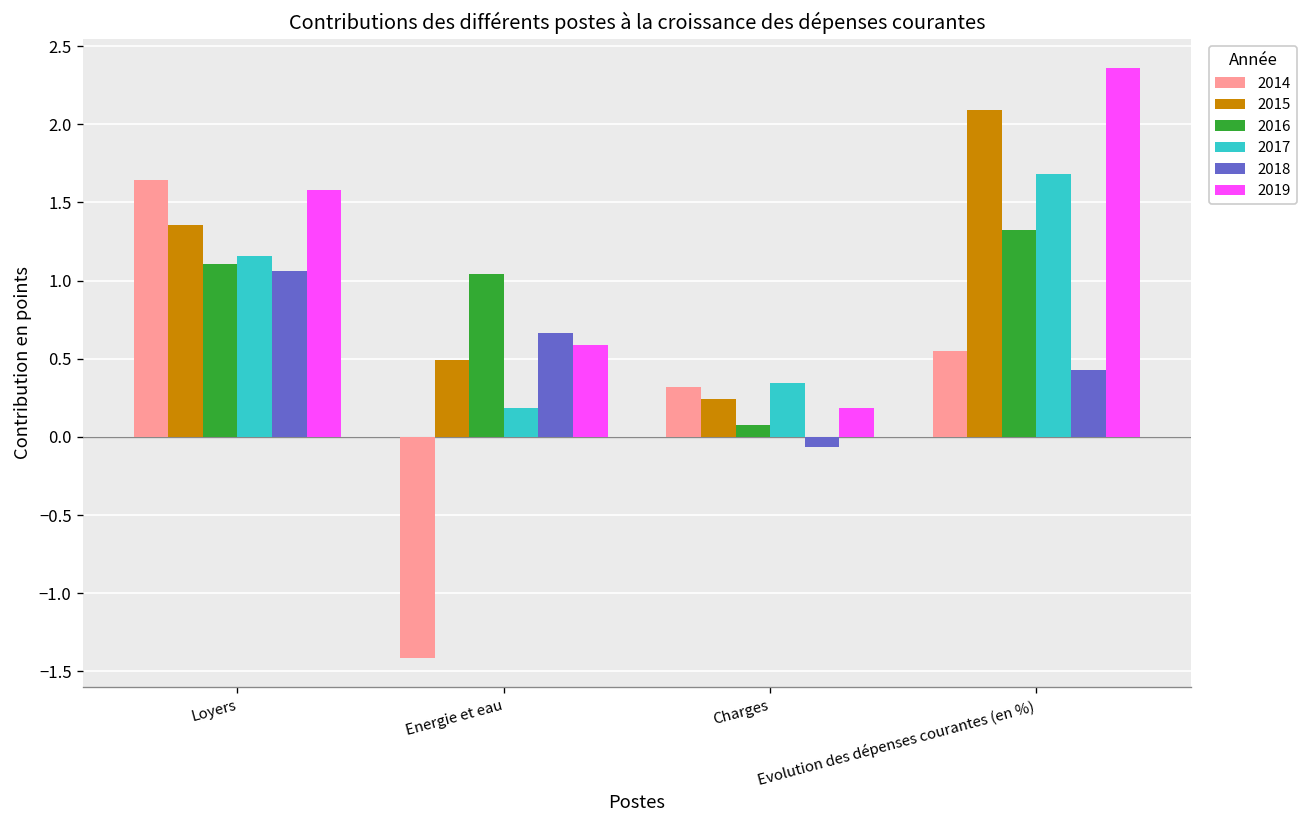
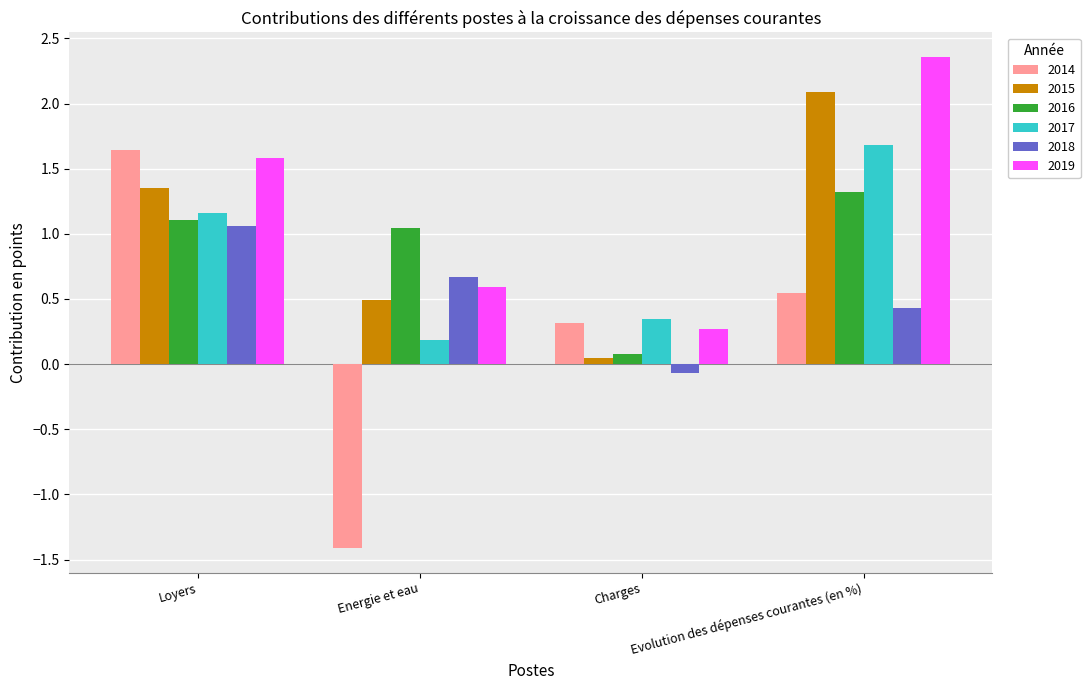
2015, Charges: 0.24 -> 0.05
2019, Charges: 0.19 -> 0.27
